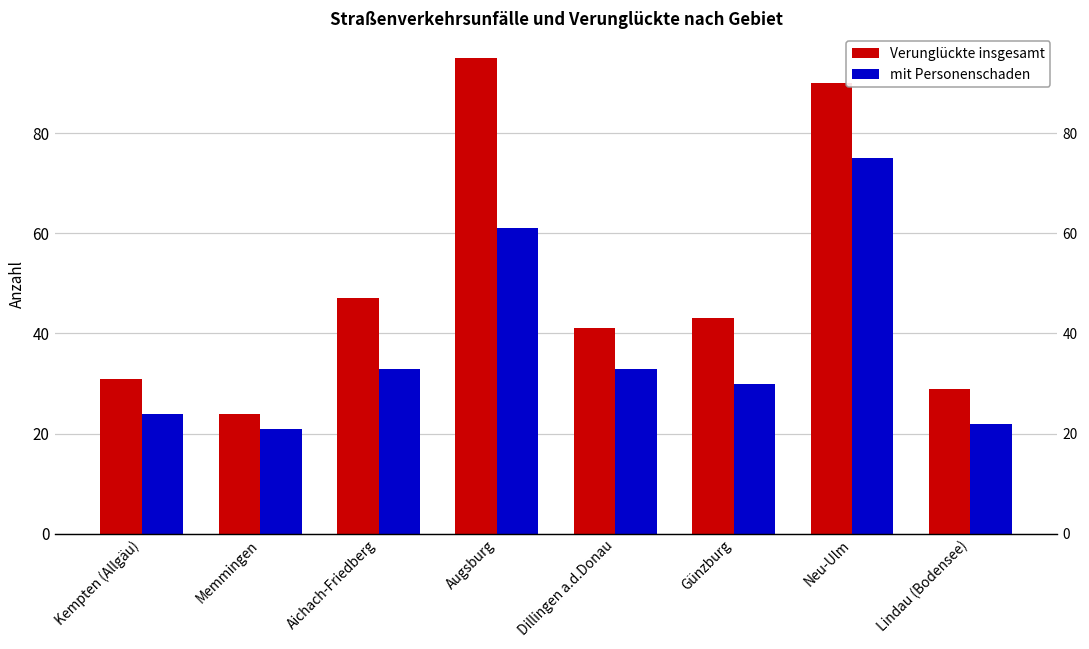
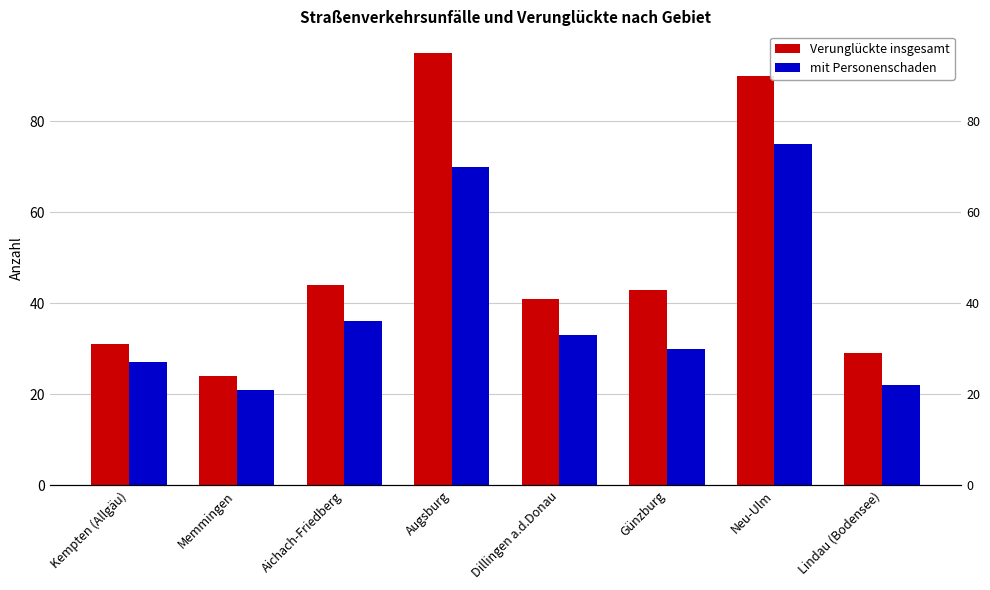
mit Personenschaden, Kempten (Allgäu): 24 -> 27
Verunglückte insgesamt, Aichach-Friedberg: 47 -> 44
mit Personenschaden, Aichach-Friedberg: 33 -> 36
mit Personenschaden, Augsburg: 61 -> 70
